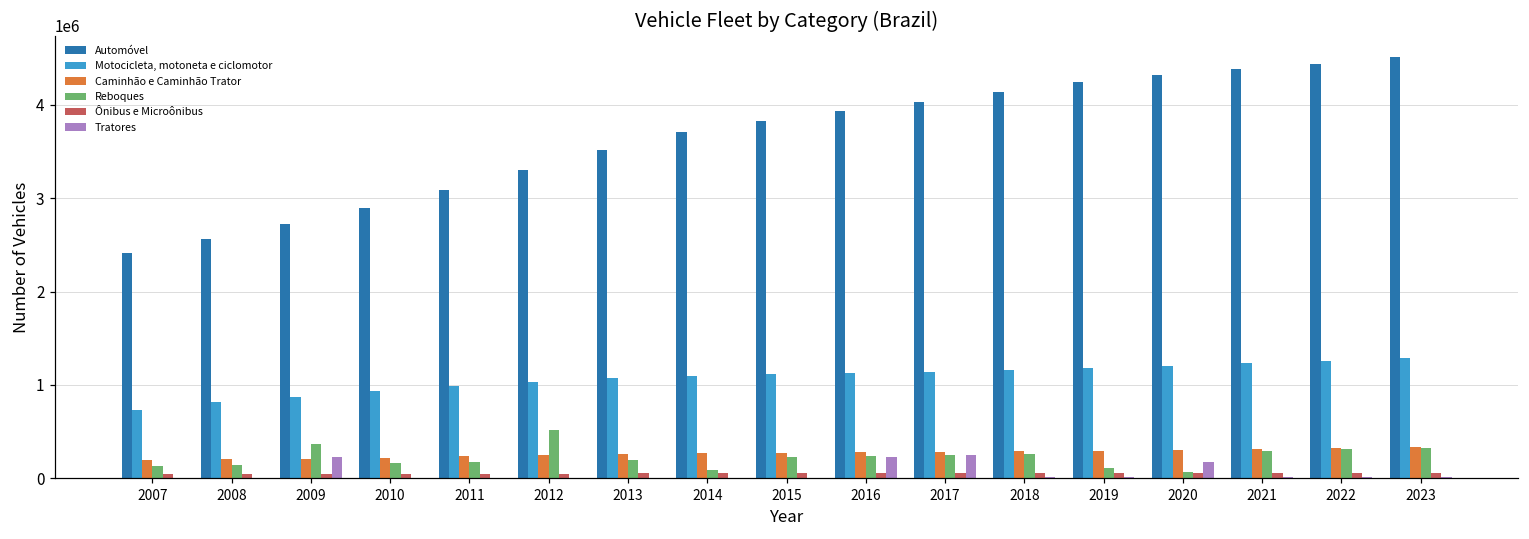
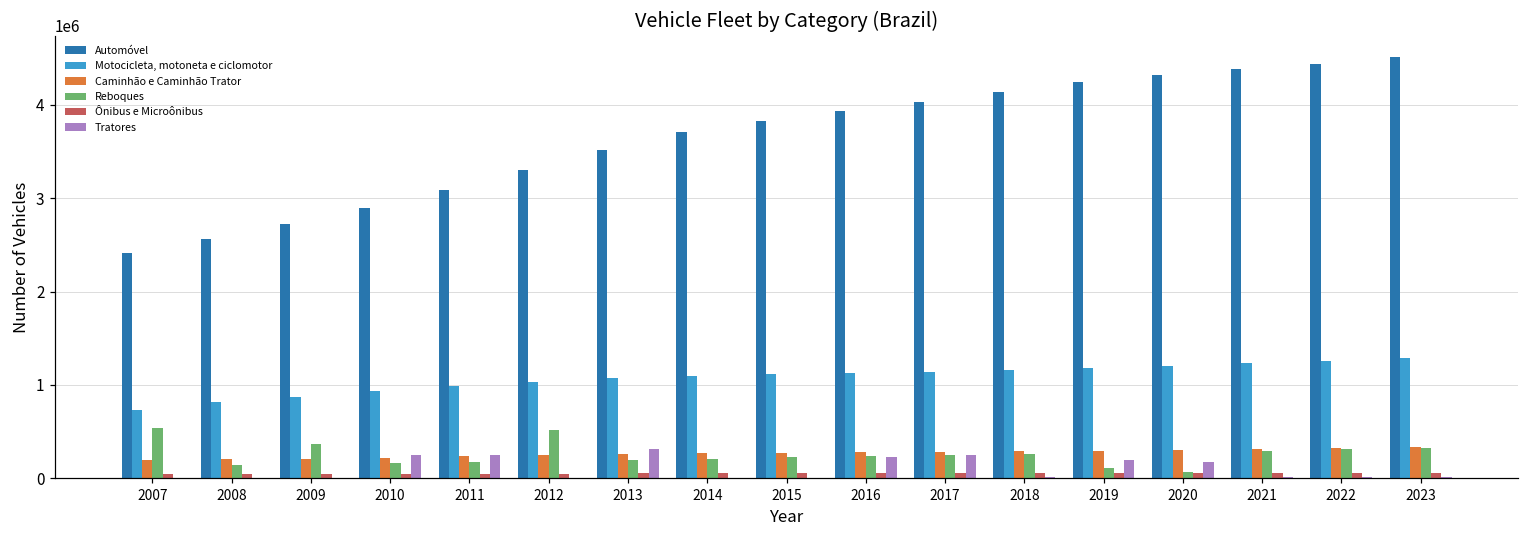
Reboques, 2007: 100000 -> 500000
Tratores, 2009: 200000 -> 0
Tratores, 2010: 0 -> 200000
Tratores, 2011: 0 -> 200000
Tratores, 2013: 0 -> 300000
Reboques, 2014: 100000 -> 200000
Tratores, 2019: 0 -> 200000
